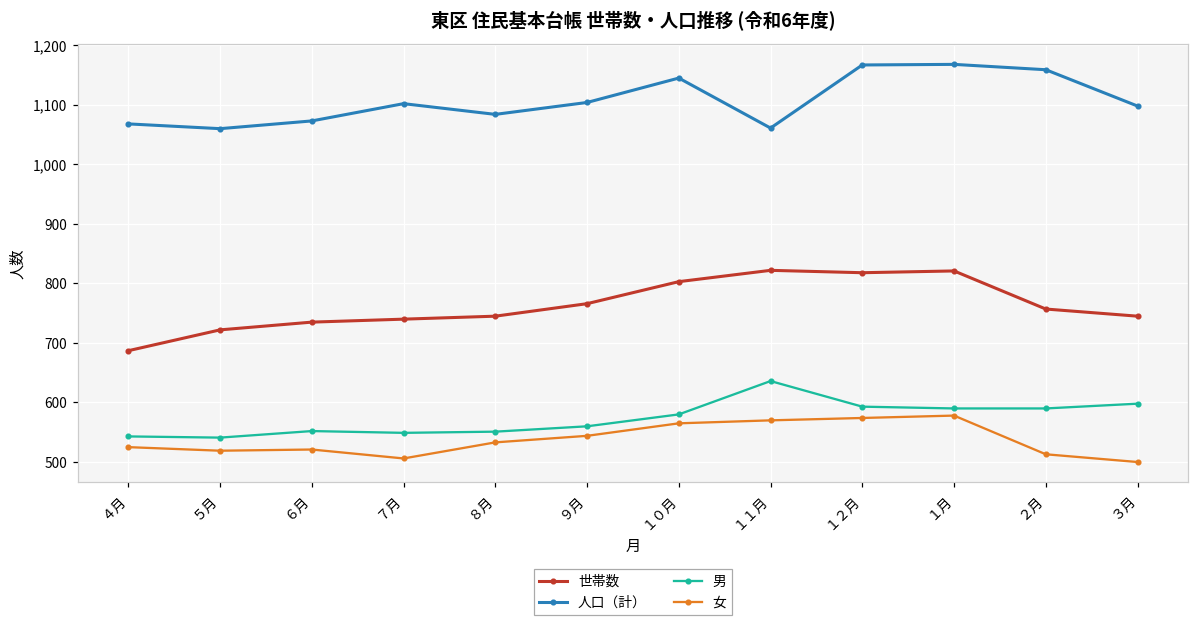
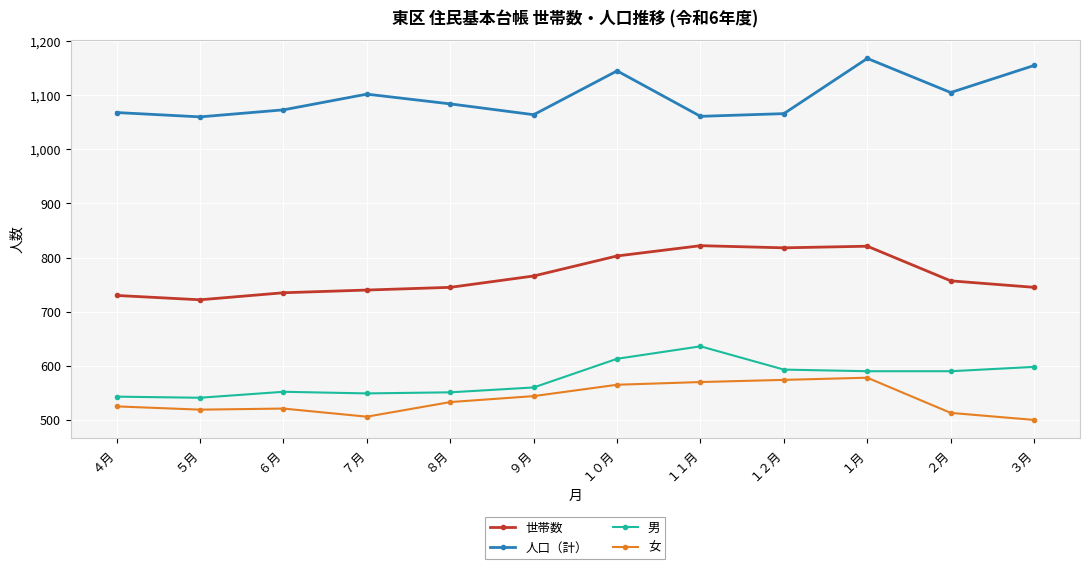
世帯数, ４月: 690 -> 730
人口（計）, ９月: 1,100 -> 1,060
男, １０月: 580 -> 610
人口（計）, １２月: 1,170 -> 1,070
人口（計）, ２月: 1,160 -> 1,110
人口（計）, ３月: 1,100 -> 1,160
